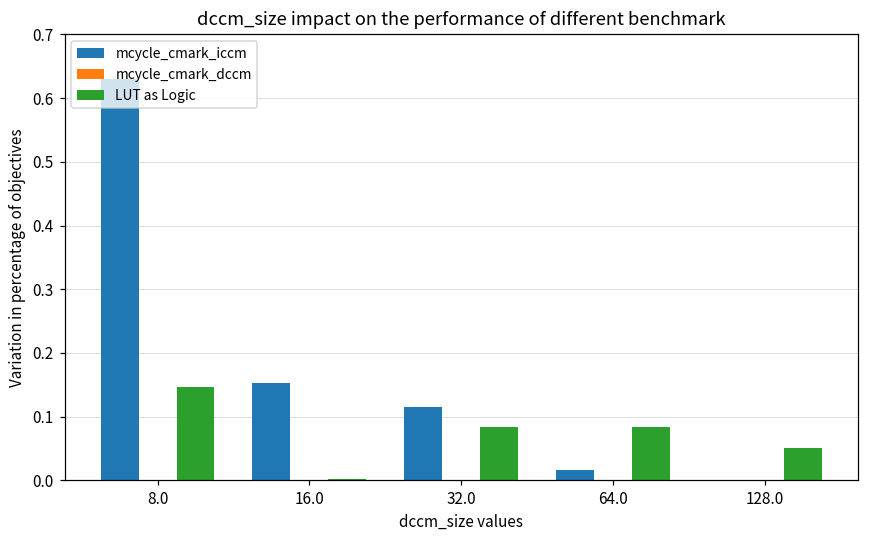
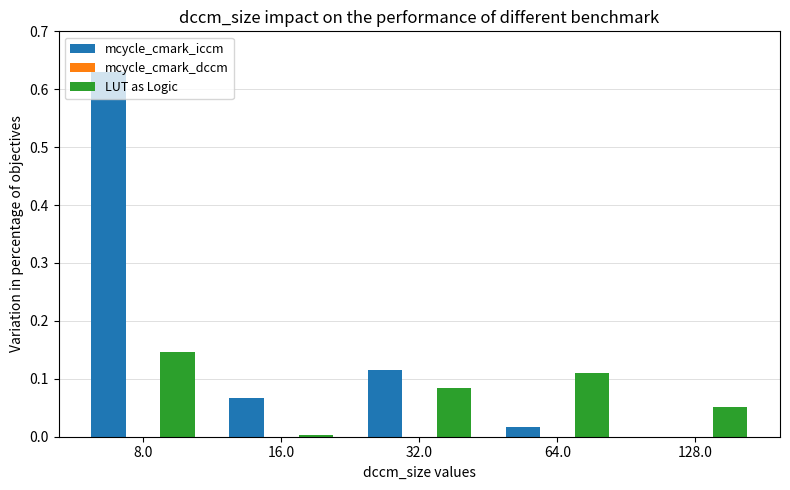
mcycle_cmark_iccm, 16.0: 0.15 -> 0.07
LUT as Logic, 64.0: 0.08 -> 0.11
